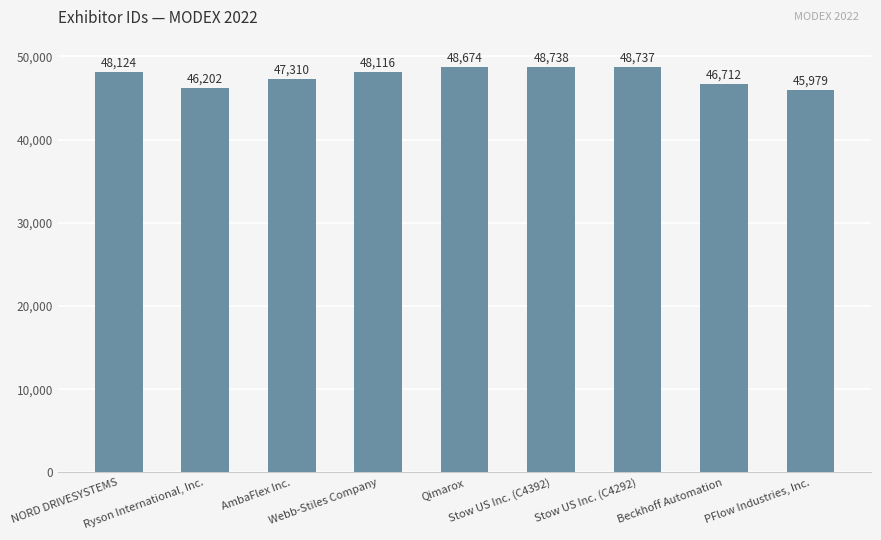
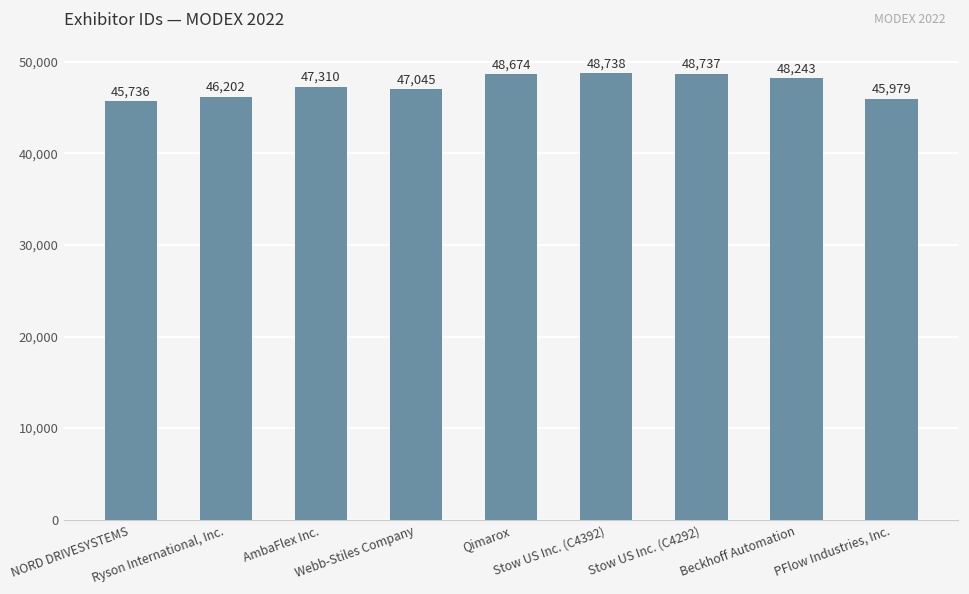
NORD DRIVESYSTEMS: 48,124 -> 45,736
Webb-Stiles Company: 48,116 -> 47,045
Beckhoff Automation: 46,712 -> 48,243
